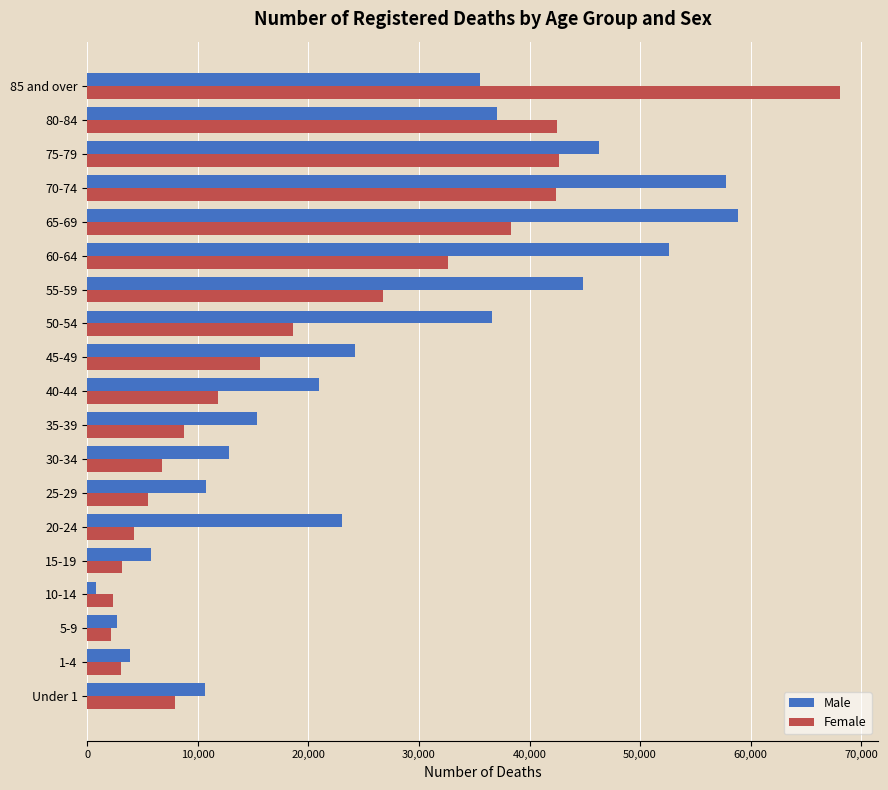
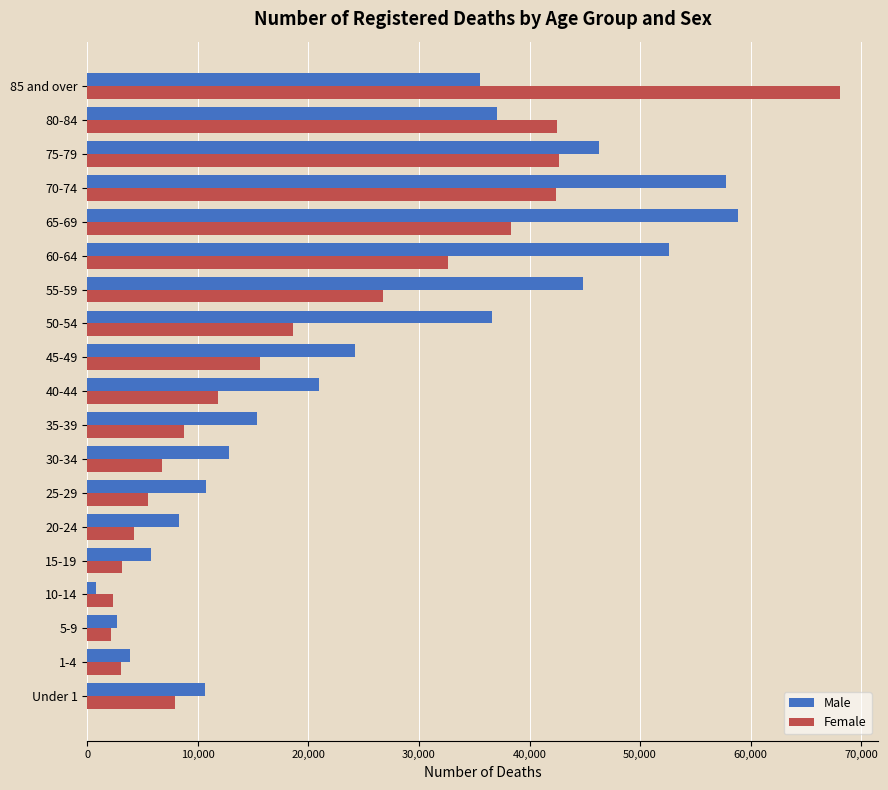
Male, 20-24: 23,100 -> 8,300
